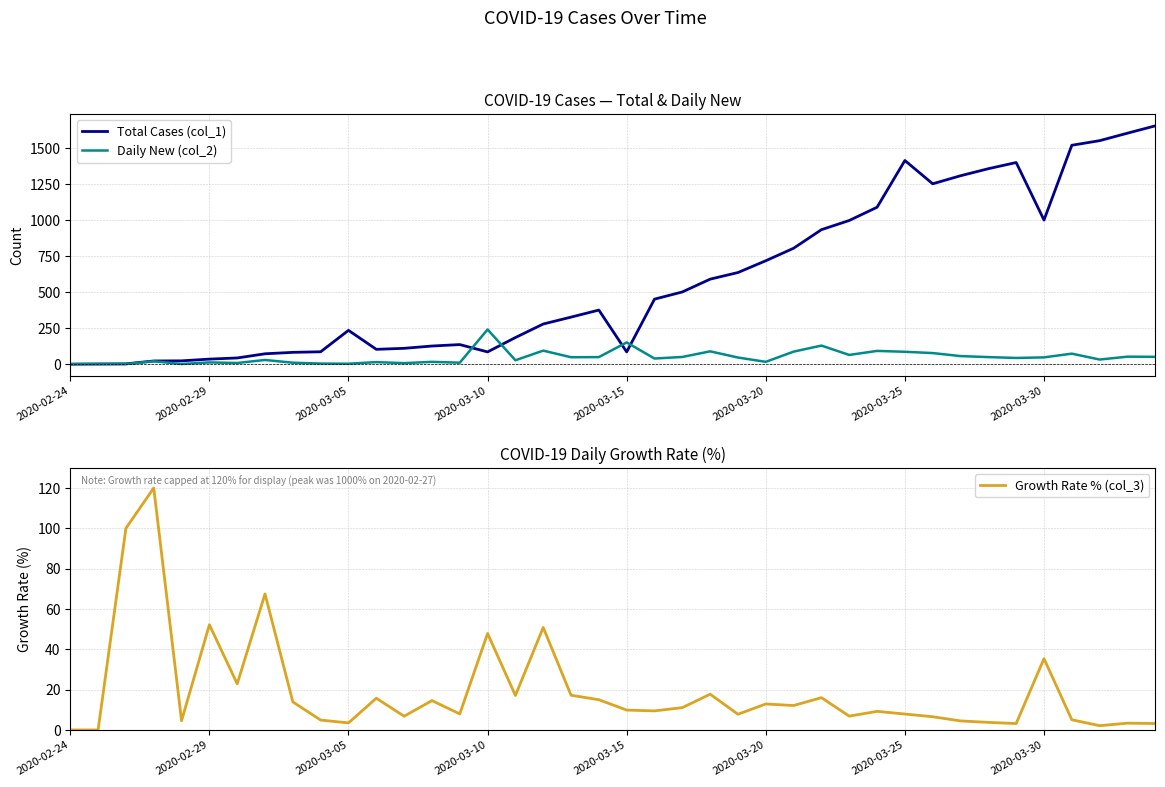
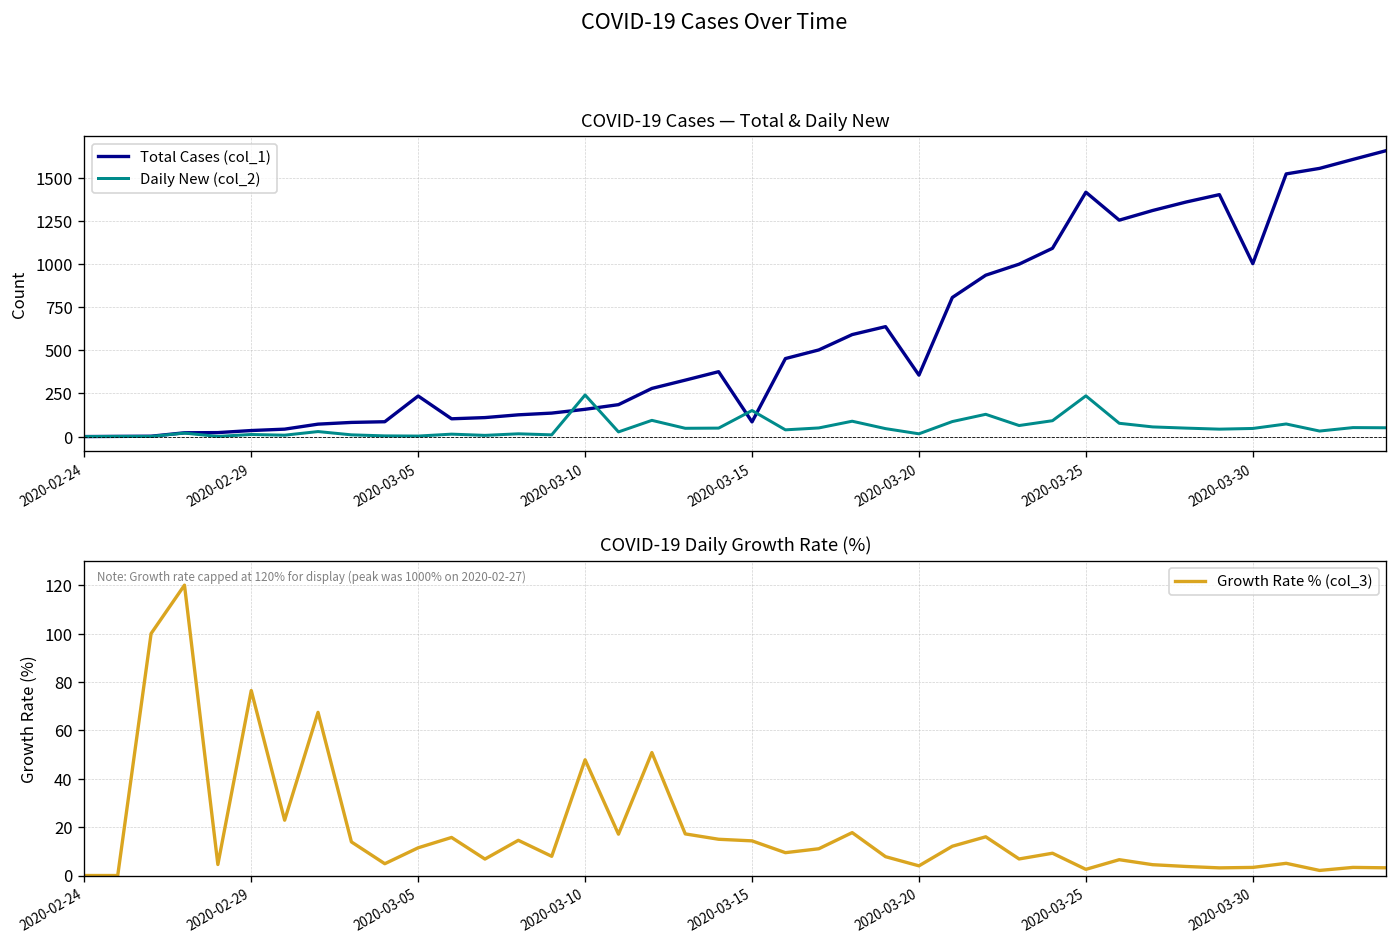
COVID-19 Cases — Total & Daily New, Total Cases (col_1), 2020-03-10: 90 -> 160
COVID-19 Cases — Total & Daily New, Total Cases (col_1), 2020-03-20: 720 -> 360
COVID-19 Cases — Total & Daily New, Daily New (col_2), 2020-03-25: 90 -> 240
COVID-19 Daily Growth Rate (%), 2020-02-29: 52 -> 76
COVID-19 Daily Growth Rate (%), 2020-03-05: 3 -> 11
COVID-19 Daily Growth Rate (%), 2020-03-15: 10 -> 14
COVID-19 Daily Growth Rate (%), 2020-03-20: 13 -> 4
COVID-19 Daily Growth Rate (%), 2020-03-25: 8 -> 3
COVID-19 Daily Growth Rate (%), 2020-03-30: 35 -> 3
